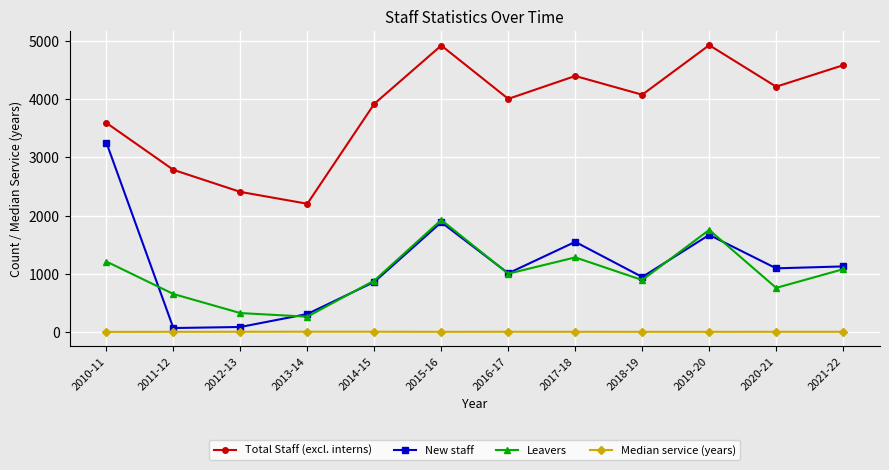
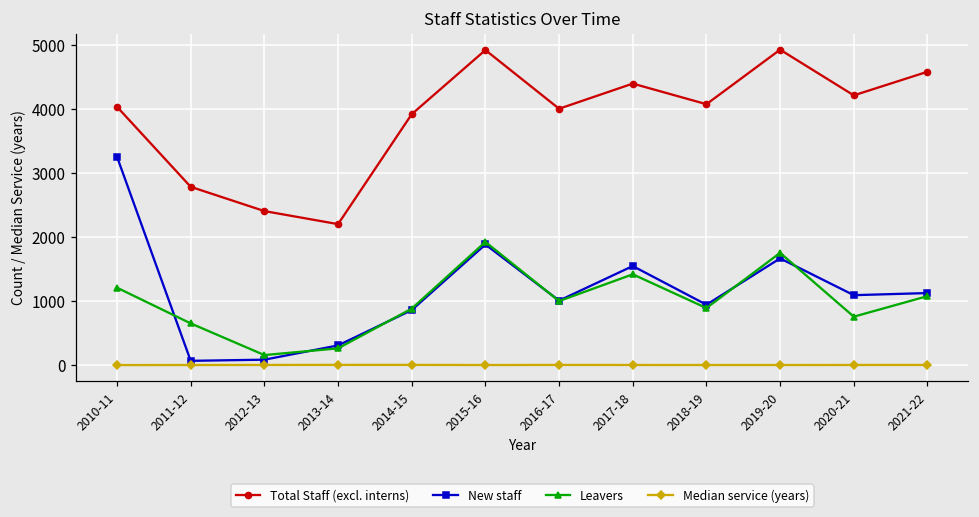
Total Staff (excl. interns), 2010-11: 3600 -> 4000
Leavers, 2012-13: 300 -> 200
Leavers, 2017-18: 1300 -> 1400
